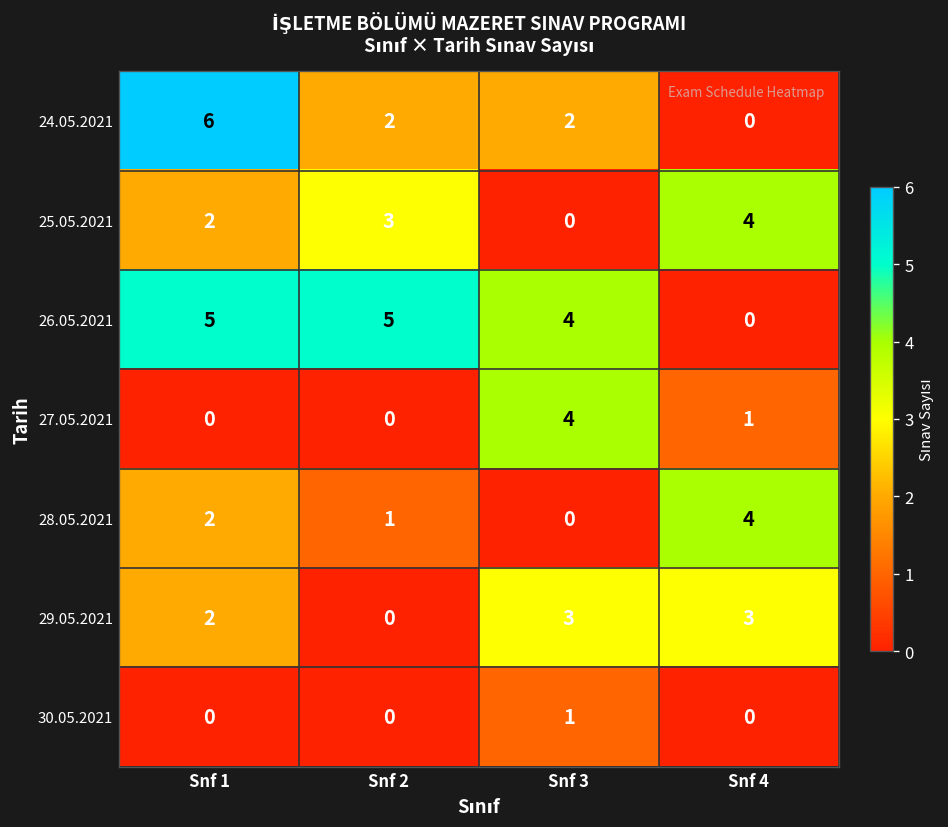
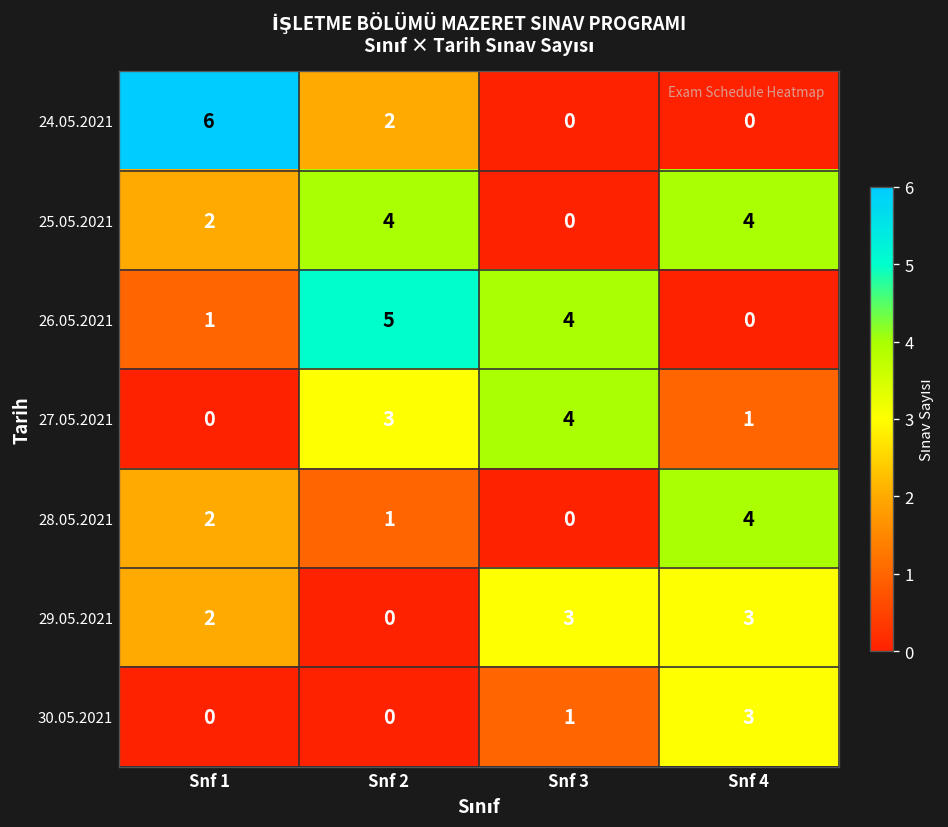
24.05.2021, Snf 3: 2 -> 0
25.05.2021, Snf 2: 3 -> 4
26.05.2021, Snf 1: 5 -> 1
27.05.2021, Snf 2: 0 -> 3
30.05.2021, Snf 4: 0 -> 3
